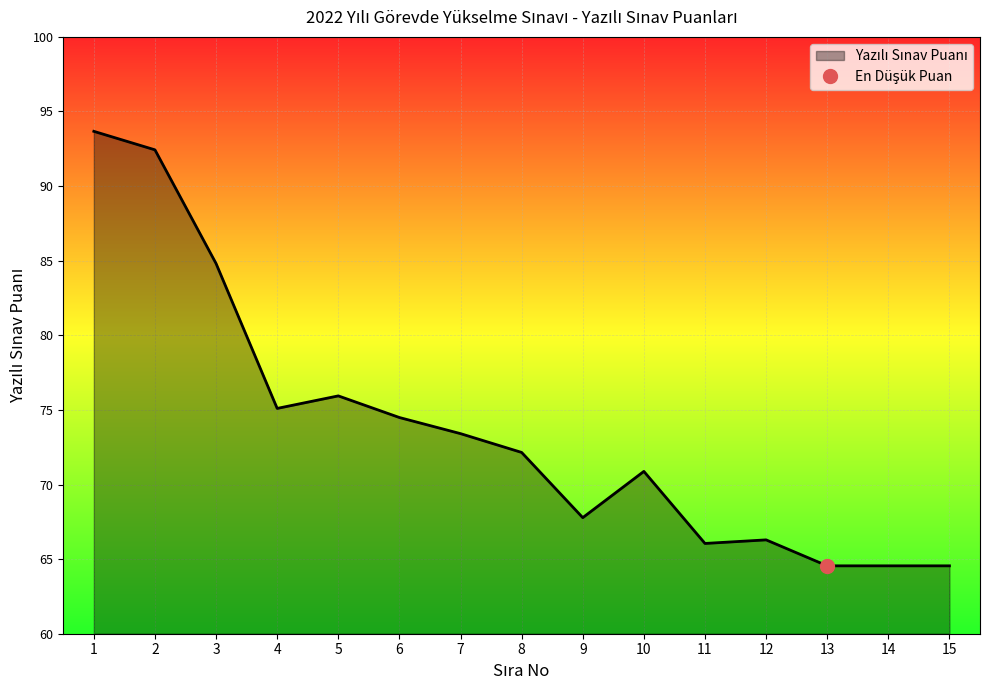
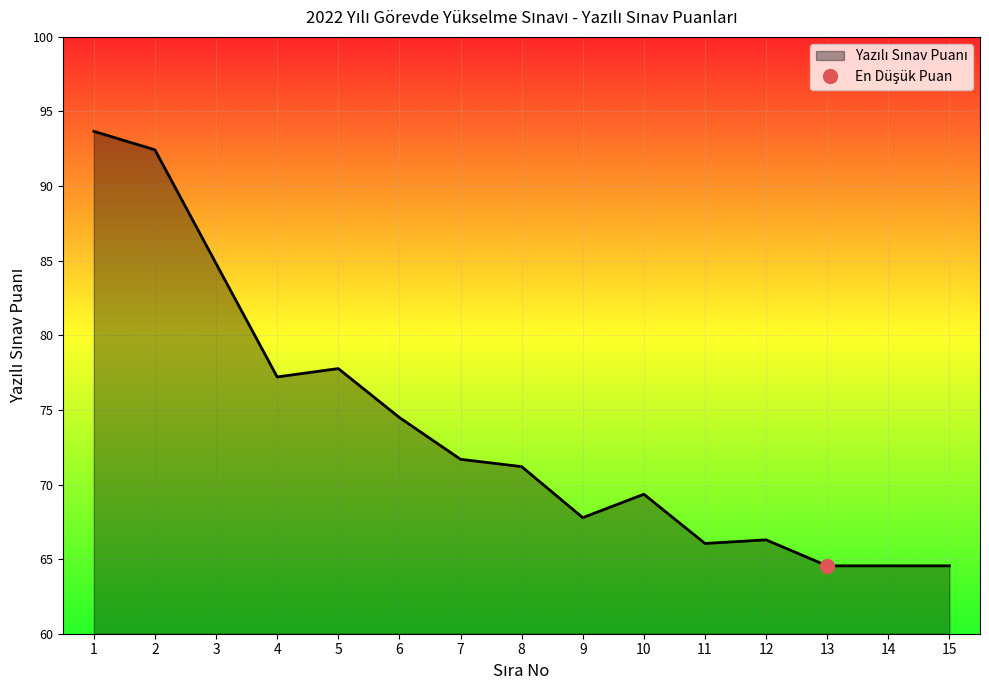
Yazılı Sınav Puanı, 4: 75.1 -> 77.2
Yazılı Sınav Puanı, 5: 75.9 -> 77.8
Yazılı Sınav Puanı, 7: 73.4 -> 71.7
Yazılı Sınav Puanı, 8: 72.2 -> 71.2
Yazılı Sınav Puanı, 10: 70.9 -> 69.4
